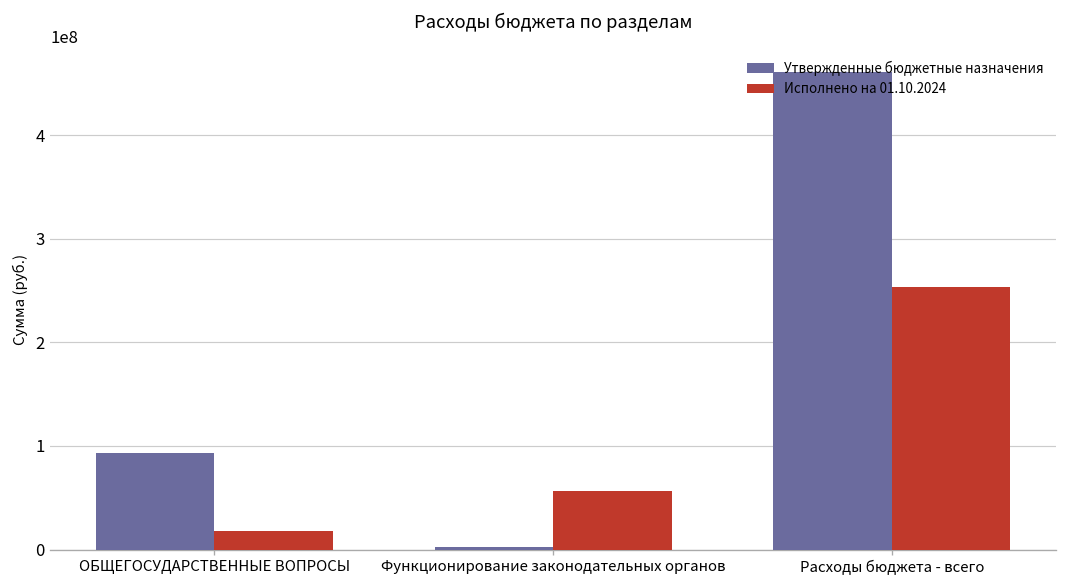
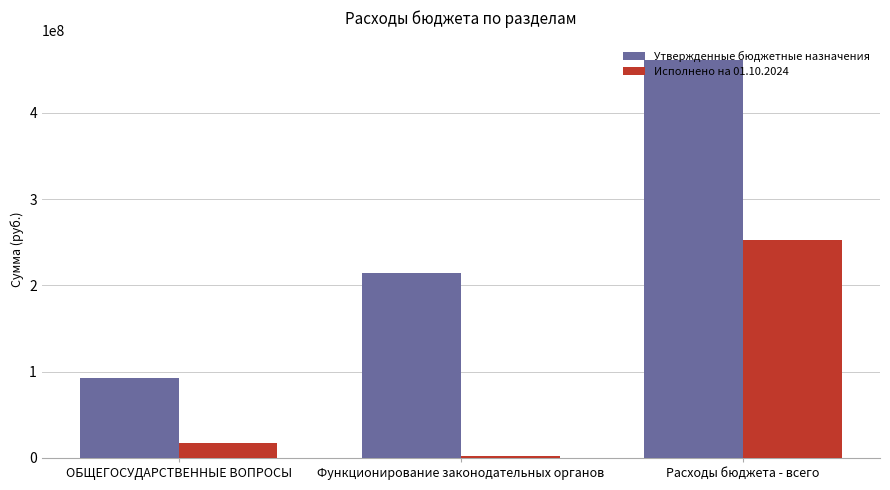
Утвержденные бюджетные назначения, Функционирование законодательных органов: 0 -> 210000000
Исполнено на 01.10.2024, Функционирование законодательных органов: 60000000 -> 0
